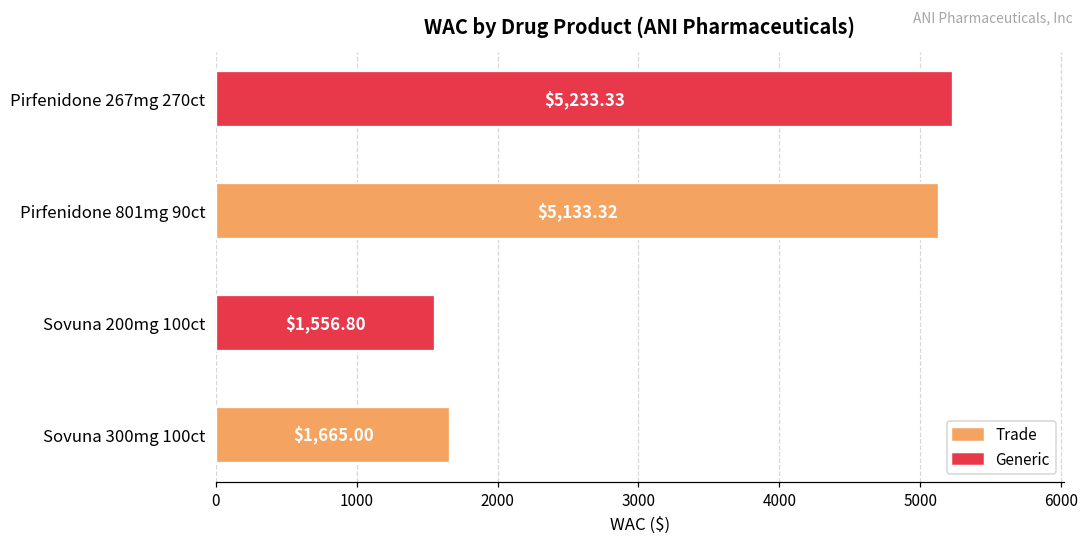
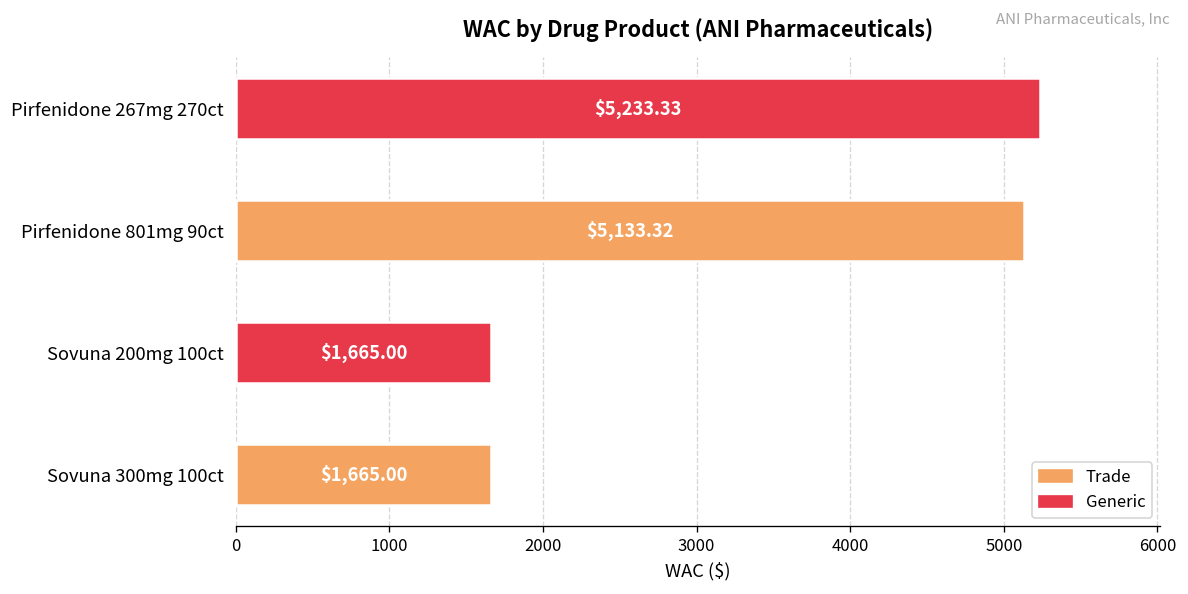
Sovuna 200mg 100ct: $1,556.80 -> $1,665.00
